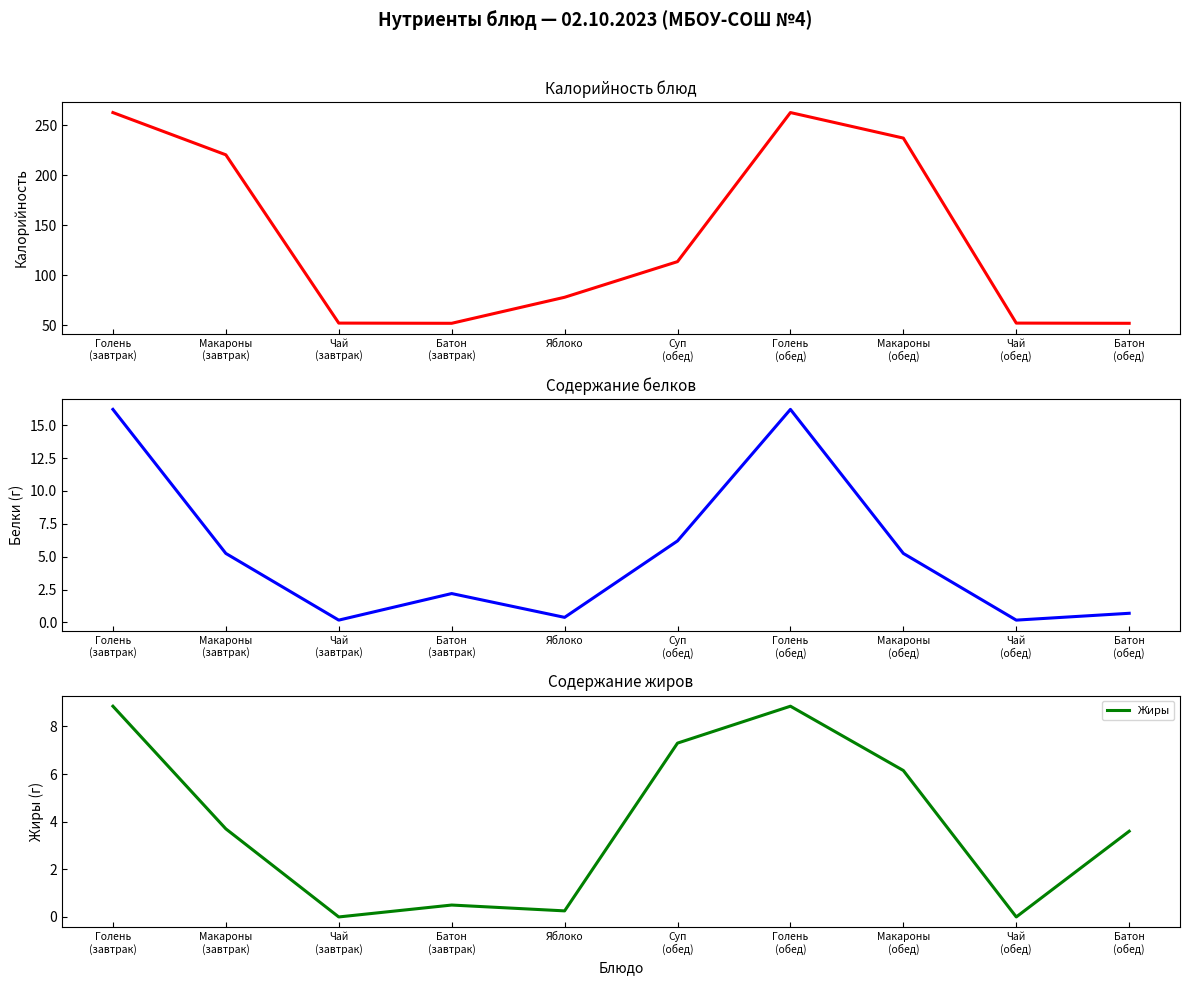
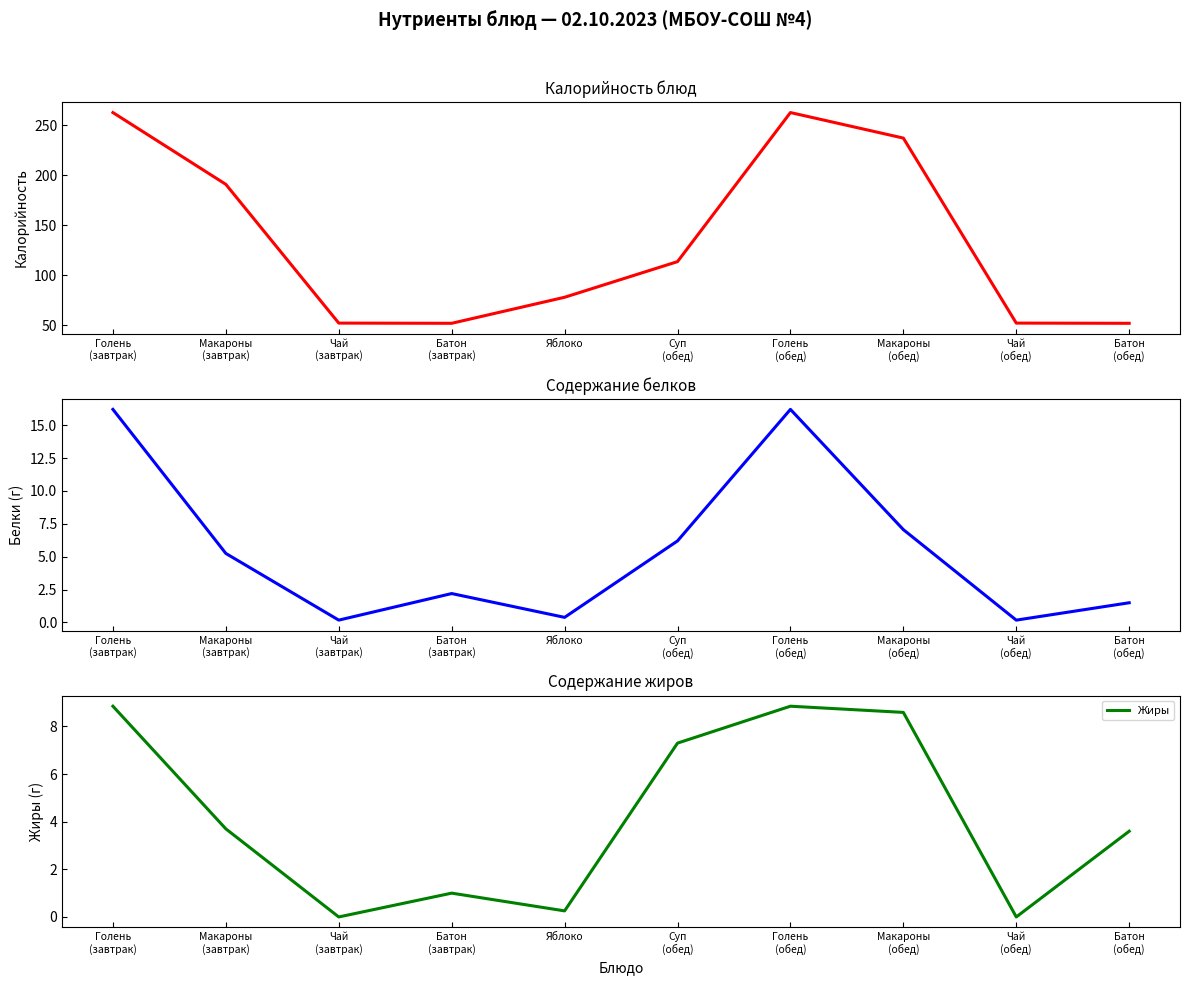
Калорийность блюд, Макароны (завтрак): 220 -> 191
Содержание белков, Макароны (обед): 5.3 -> 7.1
Содержание белков, Батон (обед): 0.7 -> 1.5
Содержание жиров, Батон (завтрак): 0.5 -> 1.0
Содержание жиров, Макароны (обед): 6.2 -> 8.6
